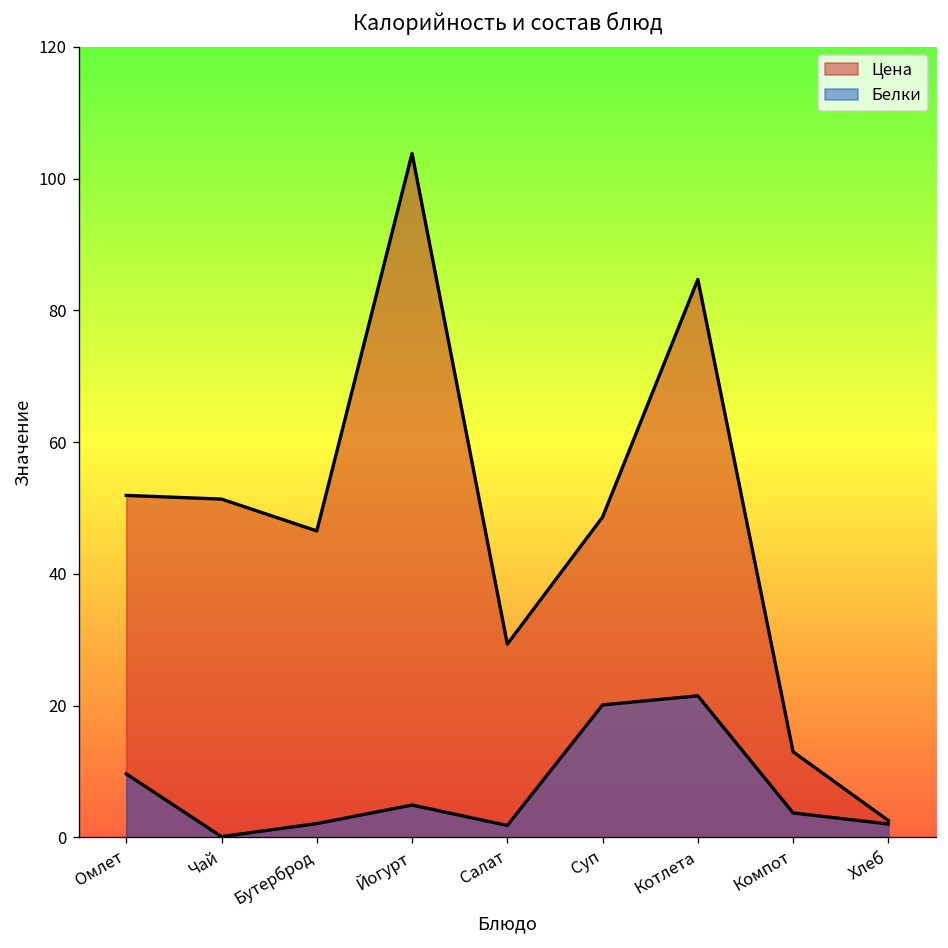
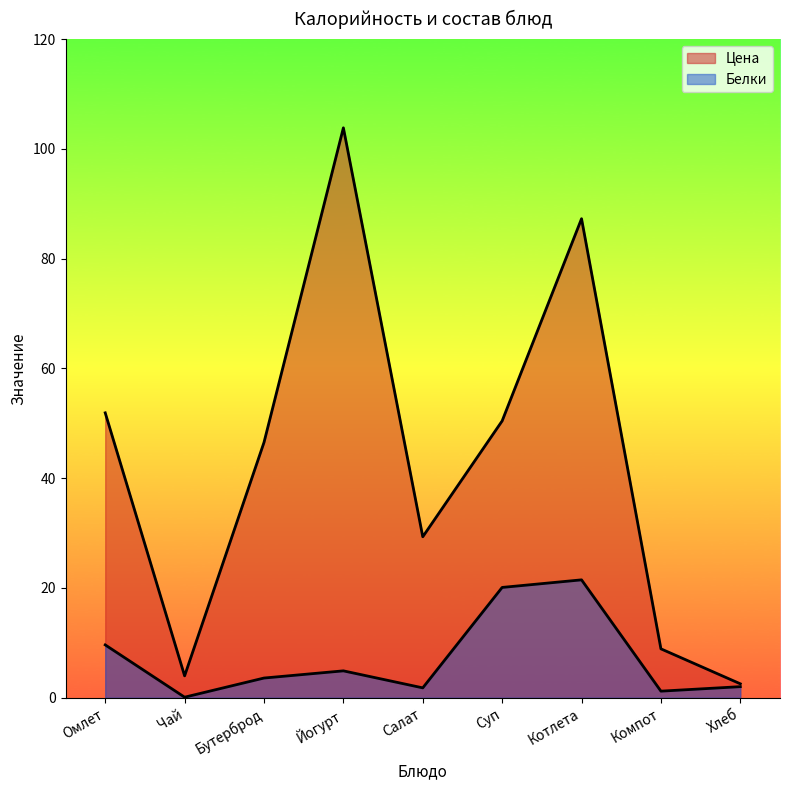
Цена, Чай: 51 -> 4
Белки, Бутерброд: 2 -> 4
Цена, Суп: 49 -> 50
Цена, Котлета: 85 -> 87
Цена, Компот: 13 -> 9
Белки, Компот: 4 -> 1
